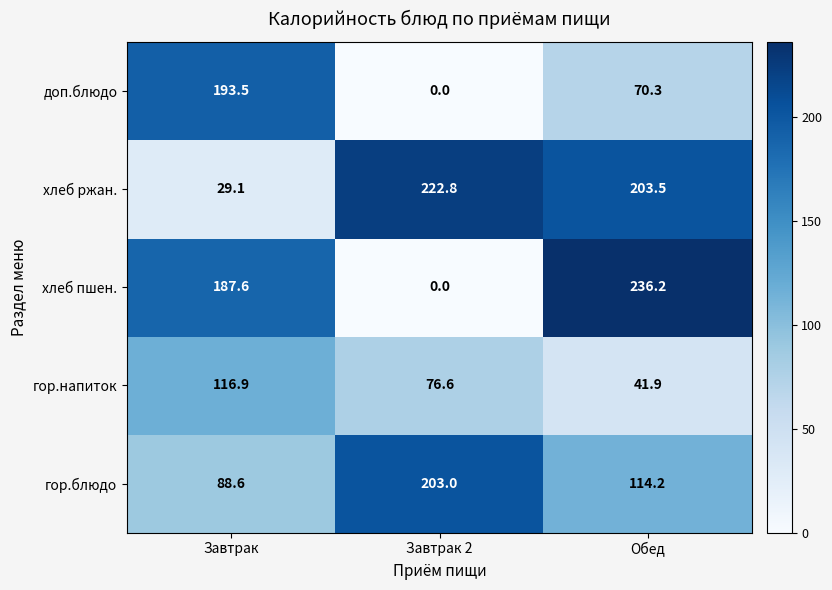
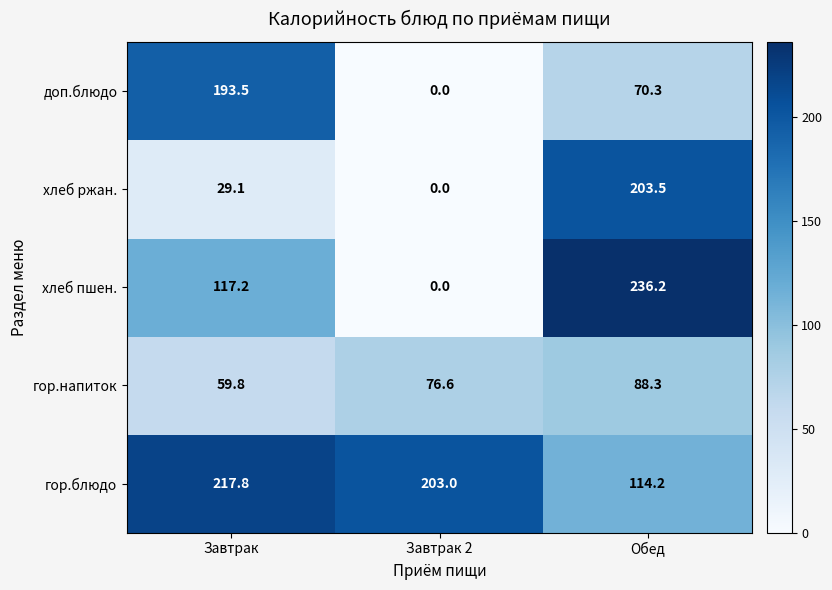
хлеб ржан., Завтрак 2: 222.8 -> 0.0
хлеб пшен., Завтрак: 187.6 -> 117.2
гор.напиток, Завтрак: 116.9 -> 59.8
гор.напиток, Обед: 41.9 -> 88.3
гор.блюдо, Завтрак: 88.6 -> 217.8
